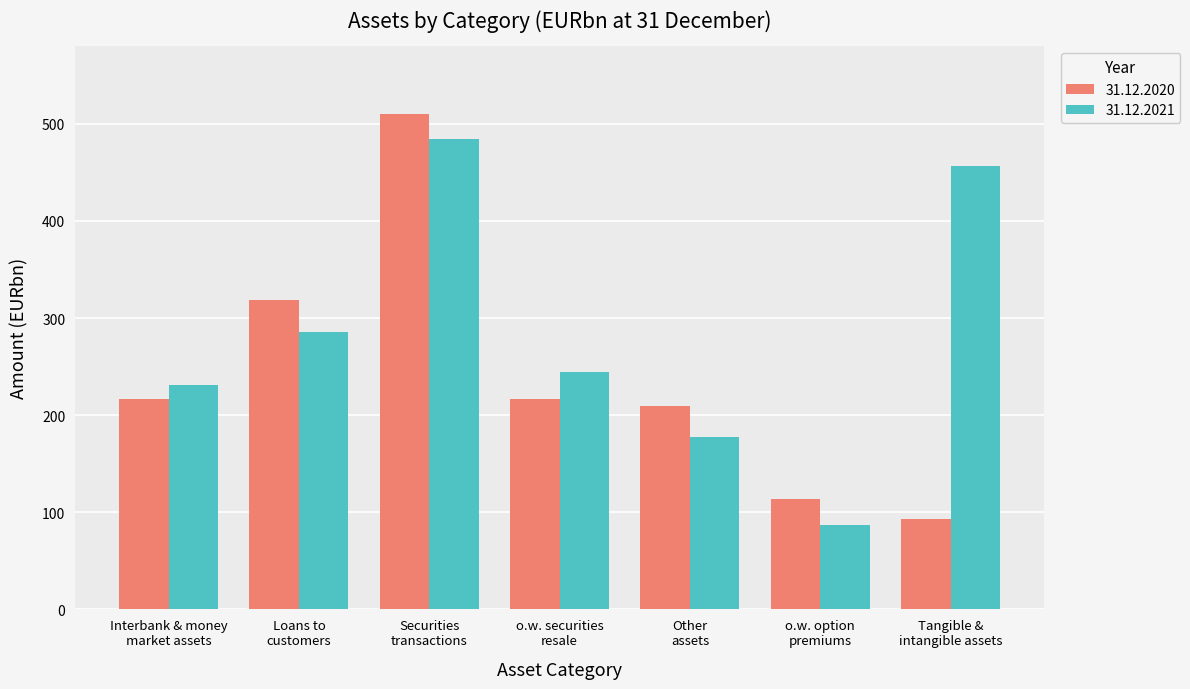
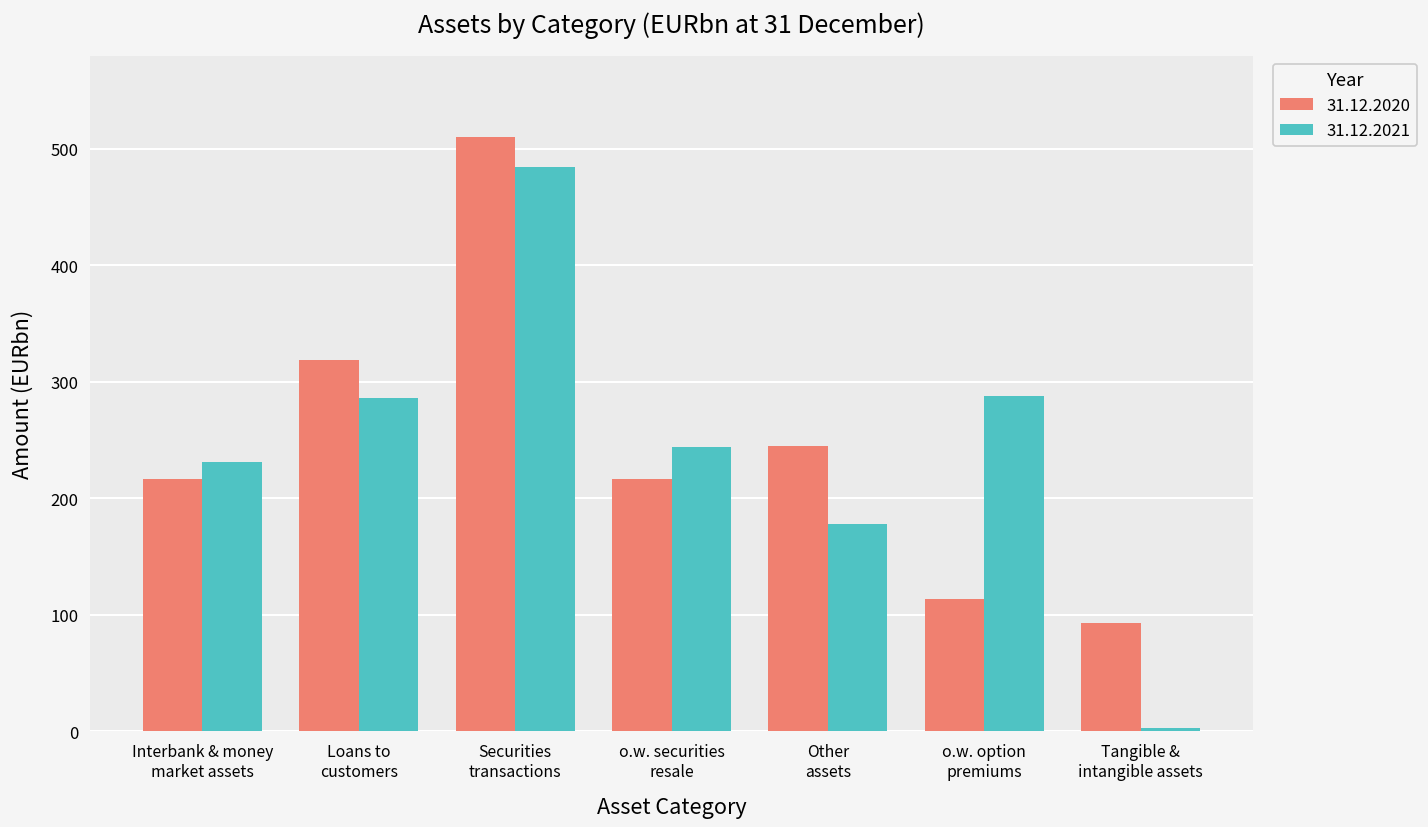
31.12.2020, Other assets: 210 -> 250
31.12.2021, o.w. option premiums: 90 -> 290
31.12.2021, Tangible & intangible assets: 460 -> 0
